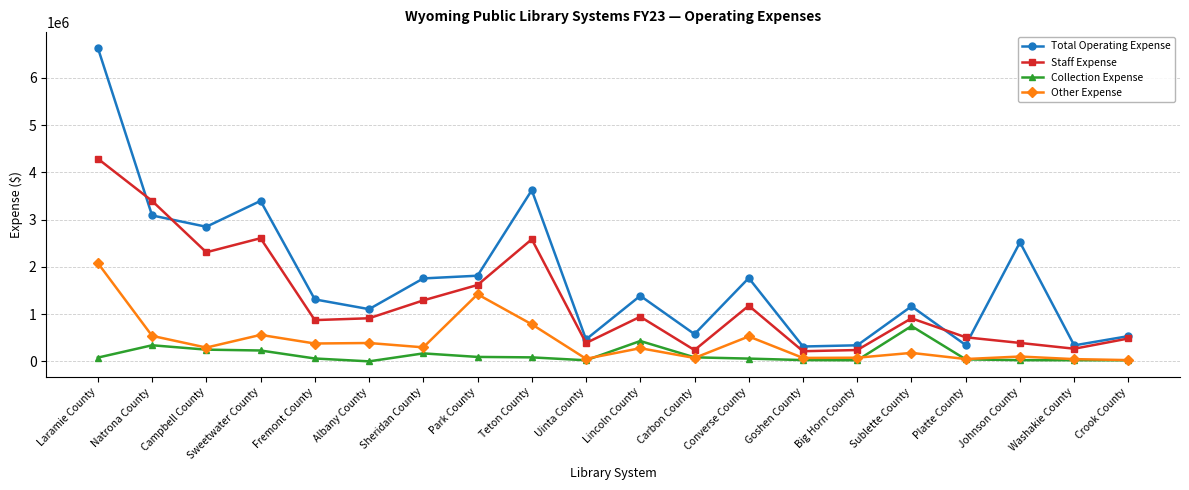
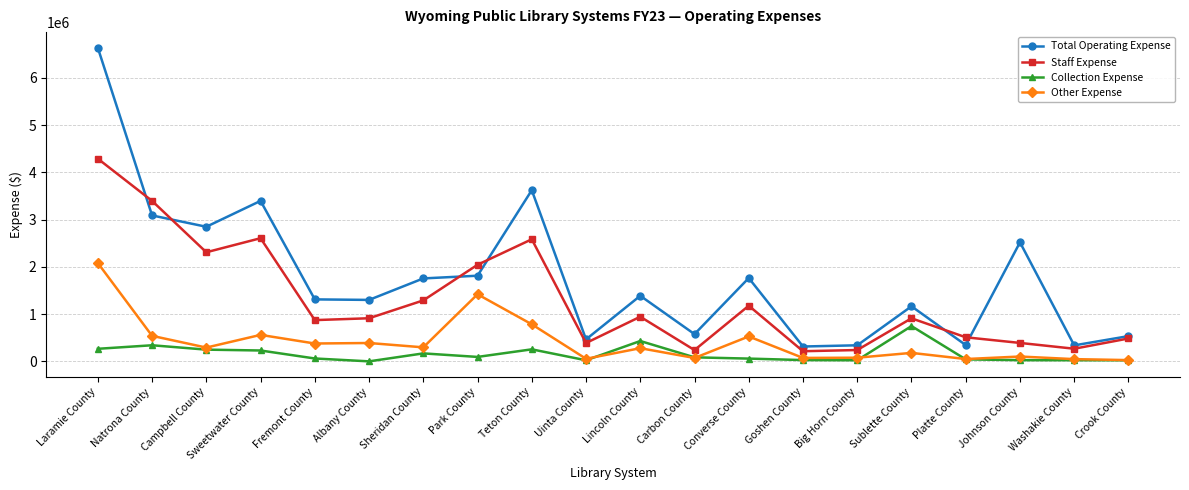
Collection Expense, Laramie County: 100000 -> 300000
Total Operating Expense, Albany County: 1100000 -> 1300000
Staff Expense, Park County: 1600000 -> 2000000
Collection Expense, Teton County: 100000 -> 300000
